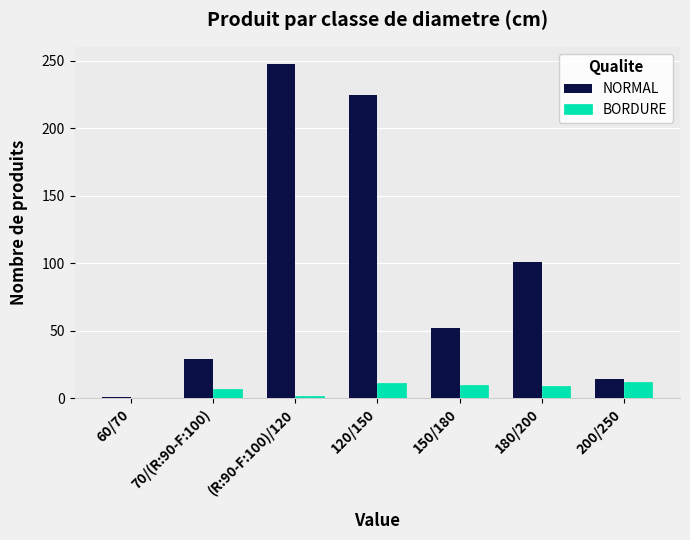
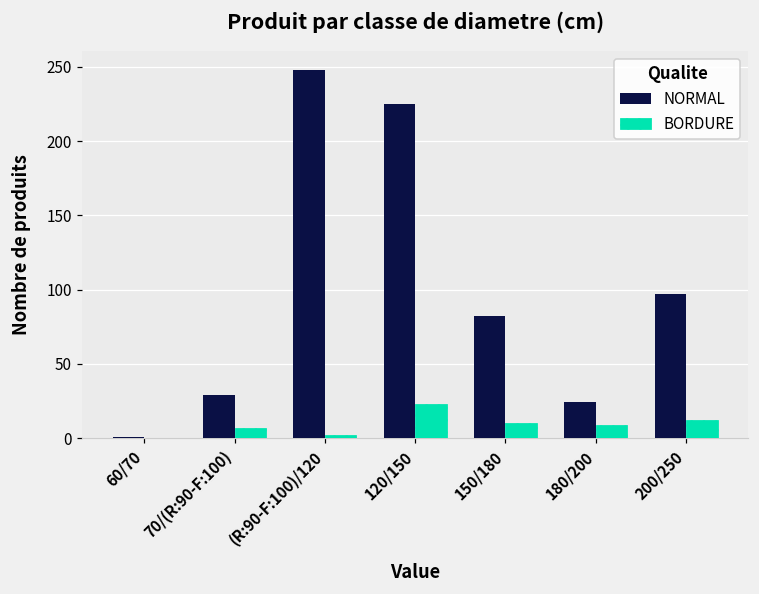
BORDURE, 120/150: 11 -> 23
NORMAL, 150/180: 52 -> 82
NORMAL, 180/200: 101 -> 24
NORMAL, 200/250: 14 -> 97
